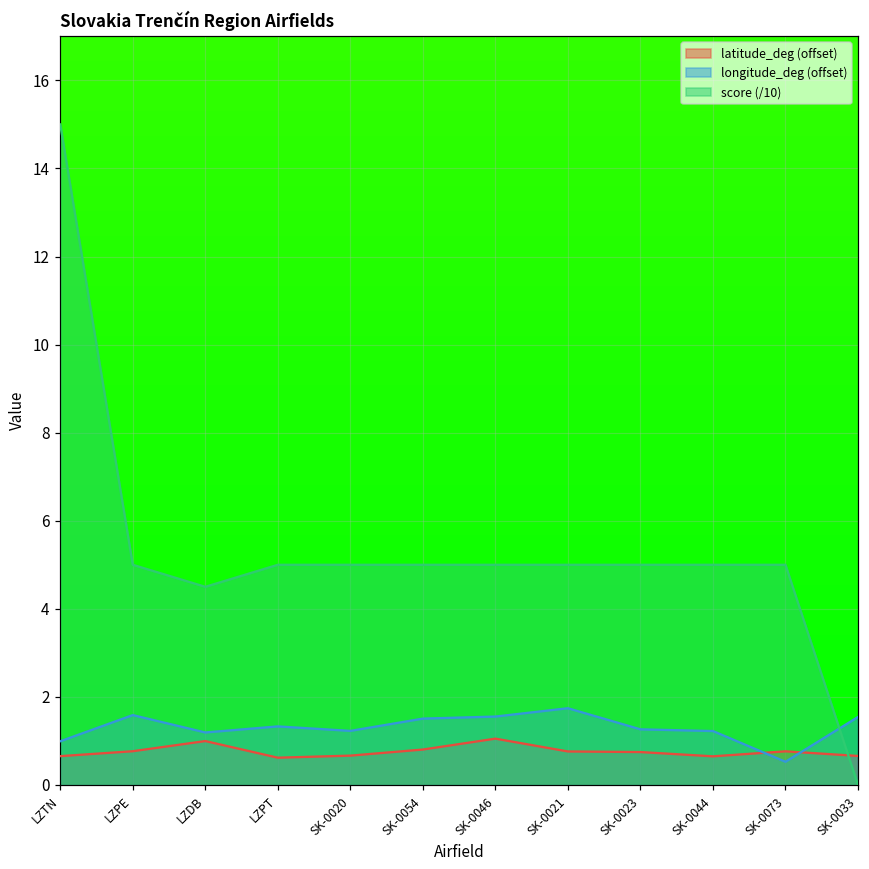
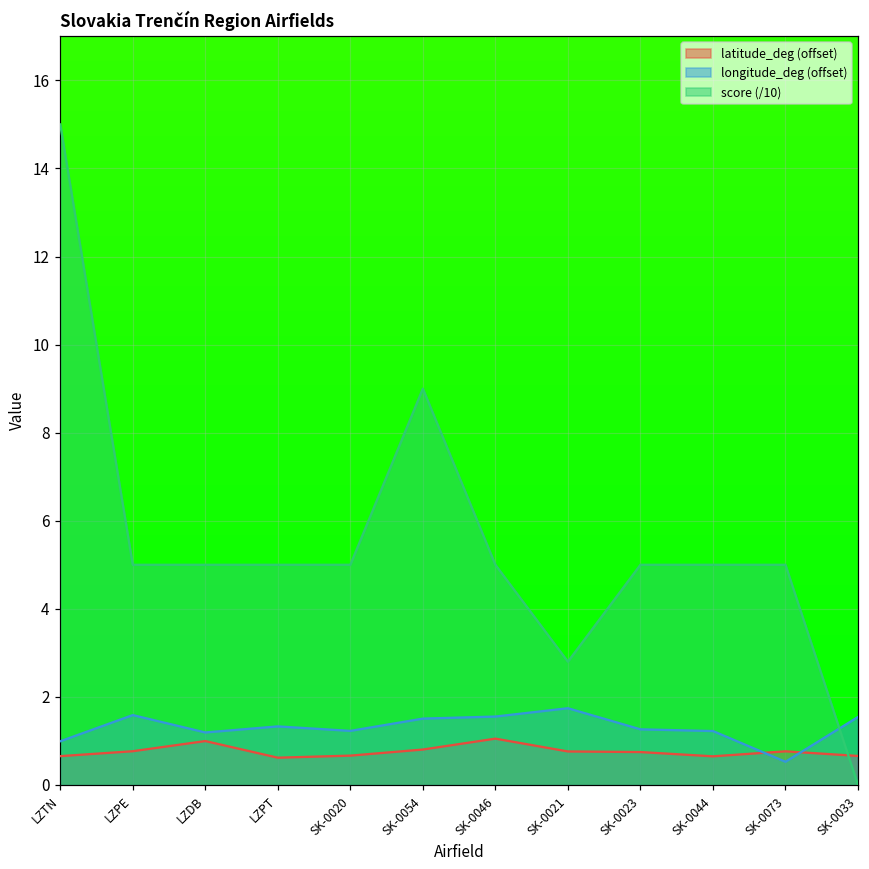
score (/10), LZDB: 4.5 -> 5.0
score (/10), SK-0054: 5.0 -> 9.0
score (/10), SK-0021: 5.0 -> 2.8
